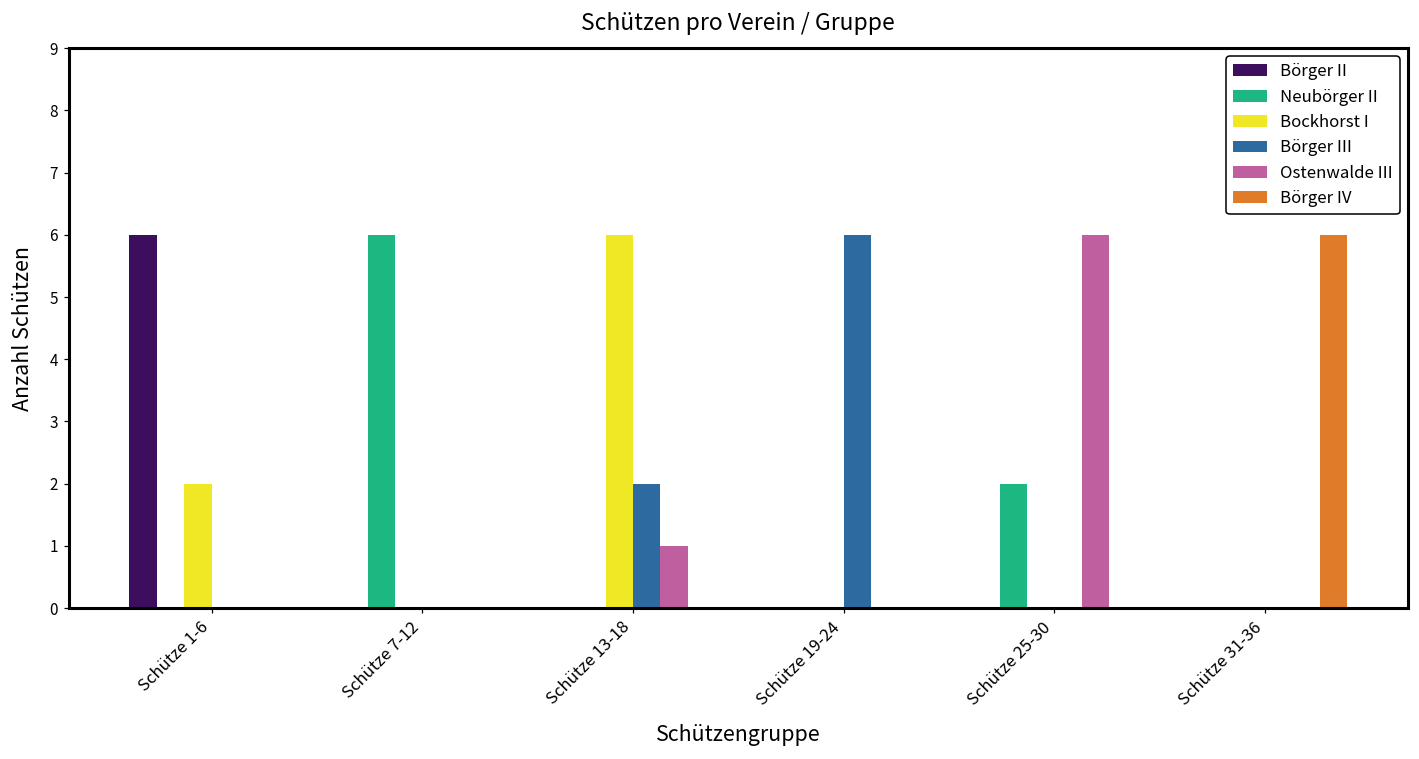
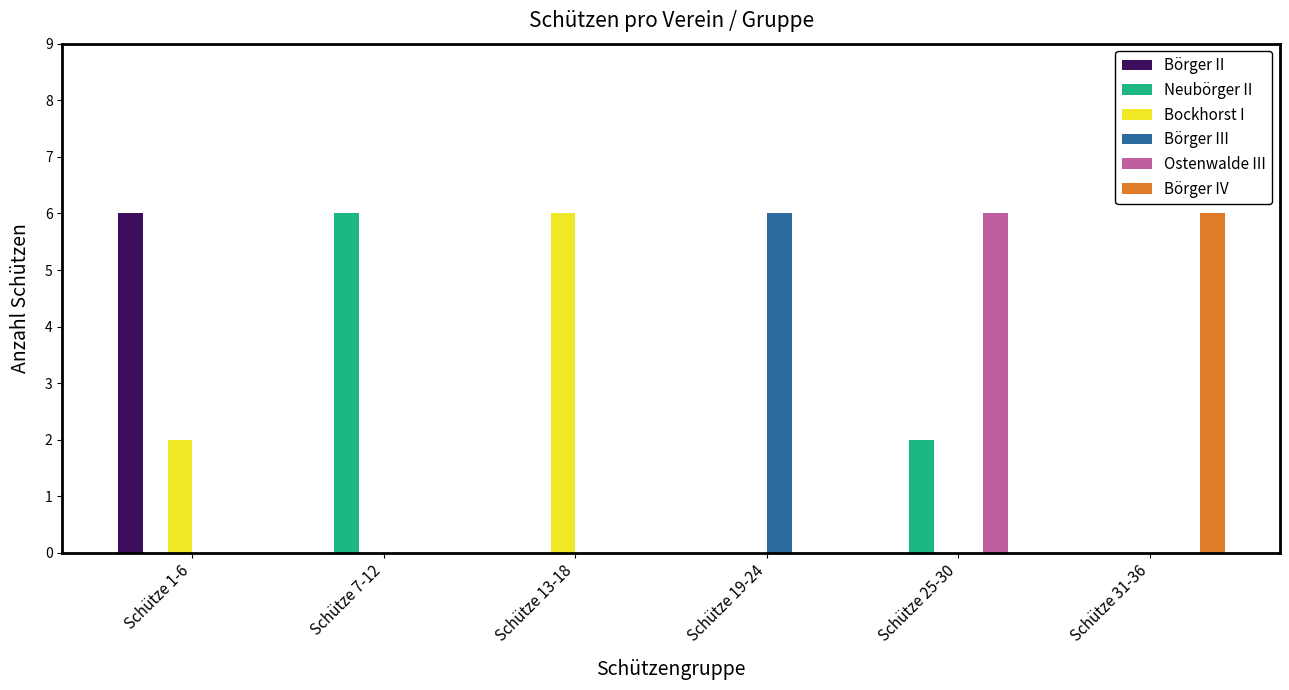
Börger III, Schütze 13-18: 2 -> 0
Ostenwalde III, Schütze 13-18: 1 -> 0
